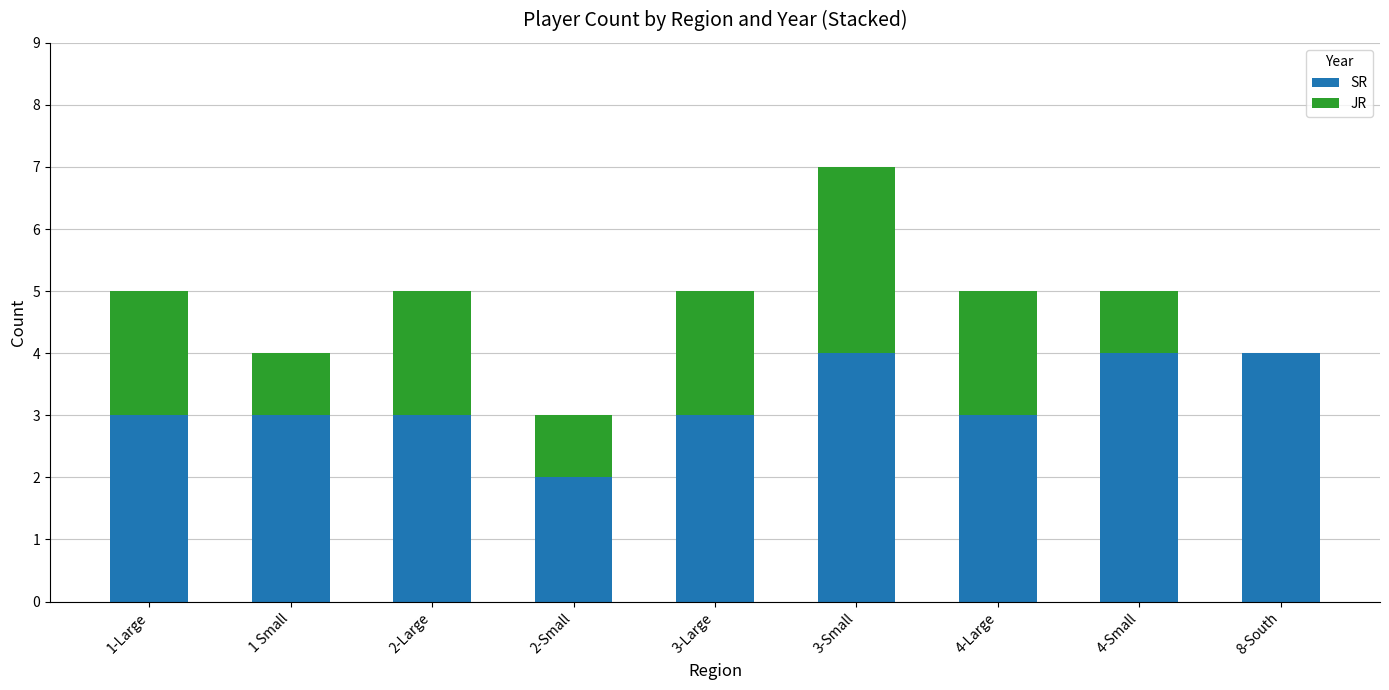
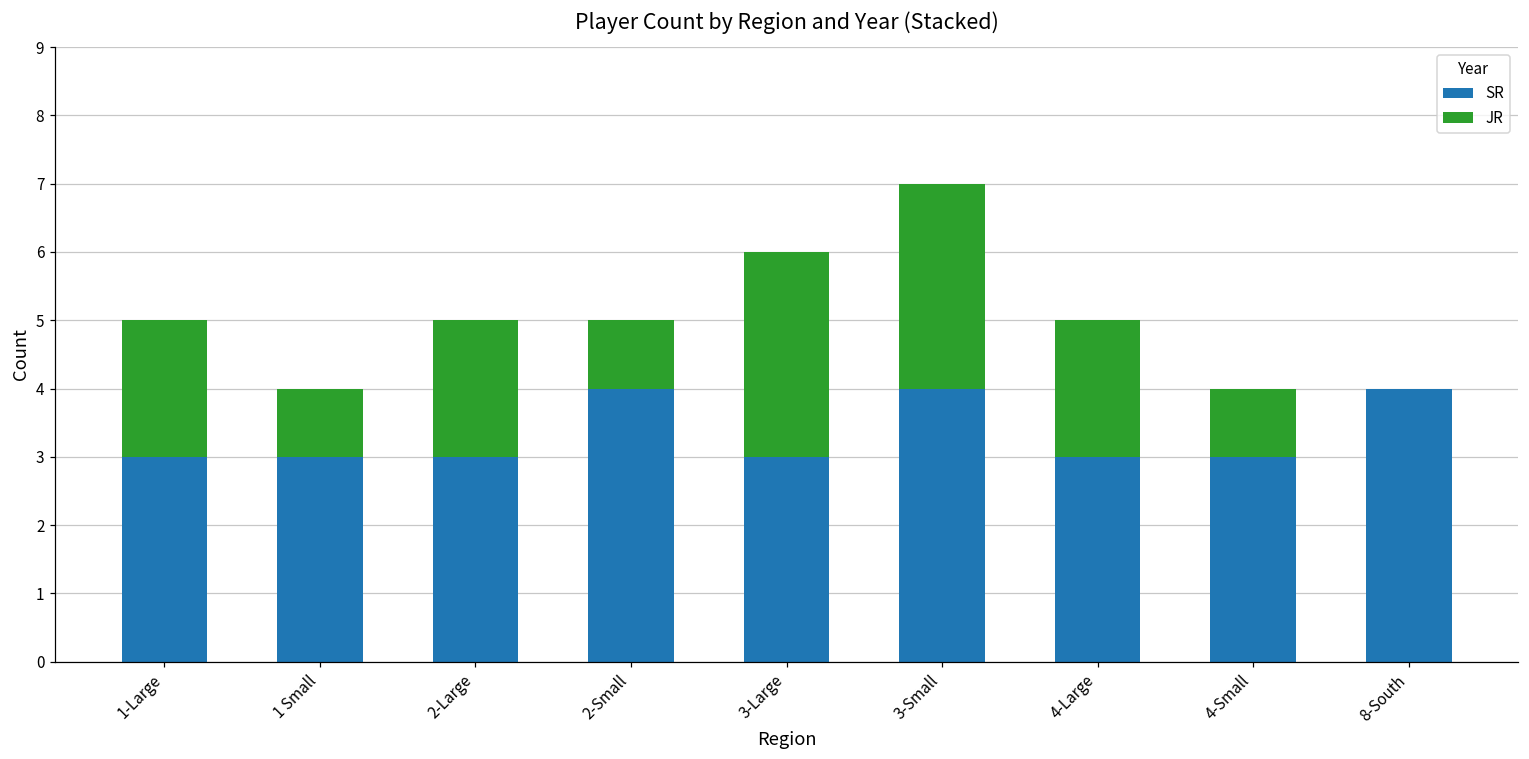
SR, 2-Small: 2 -> 4
JR, 3-Large: 2 -> 3
SR, 4-Small: 4 -> 3
